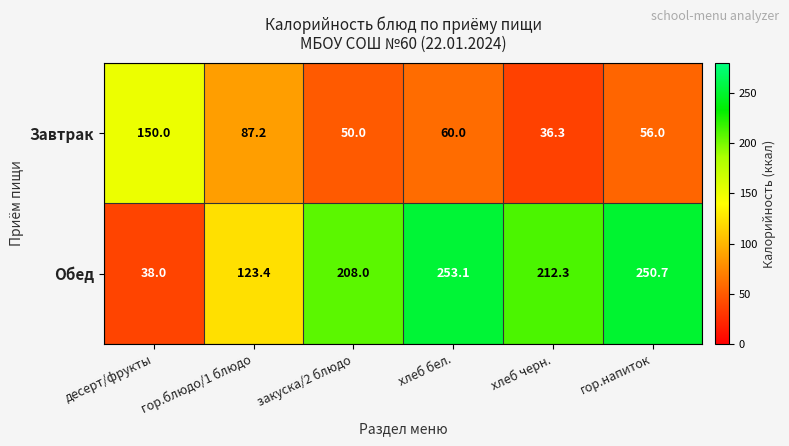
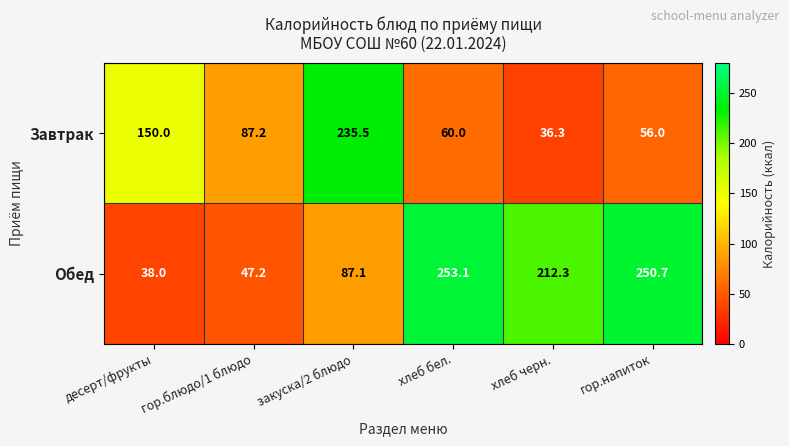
Завтрак, закуска/2 блюдо: 50.0 -> 235.5
Обед, гор.блюдо/1 блюдо: 123.4 -> 47.2
Обед, закуска/2 блюдо: 208.0 -> 87.1
